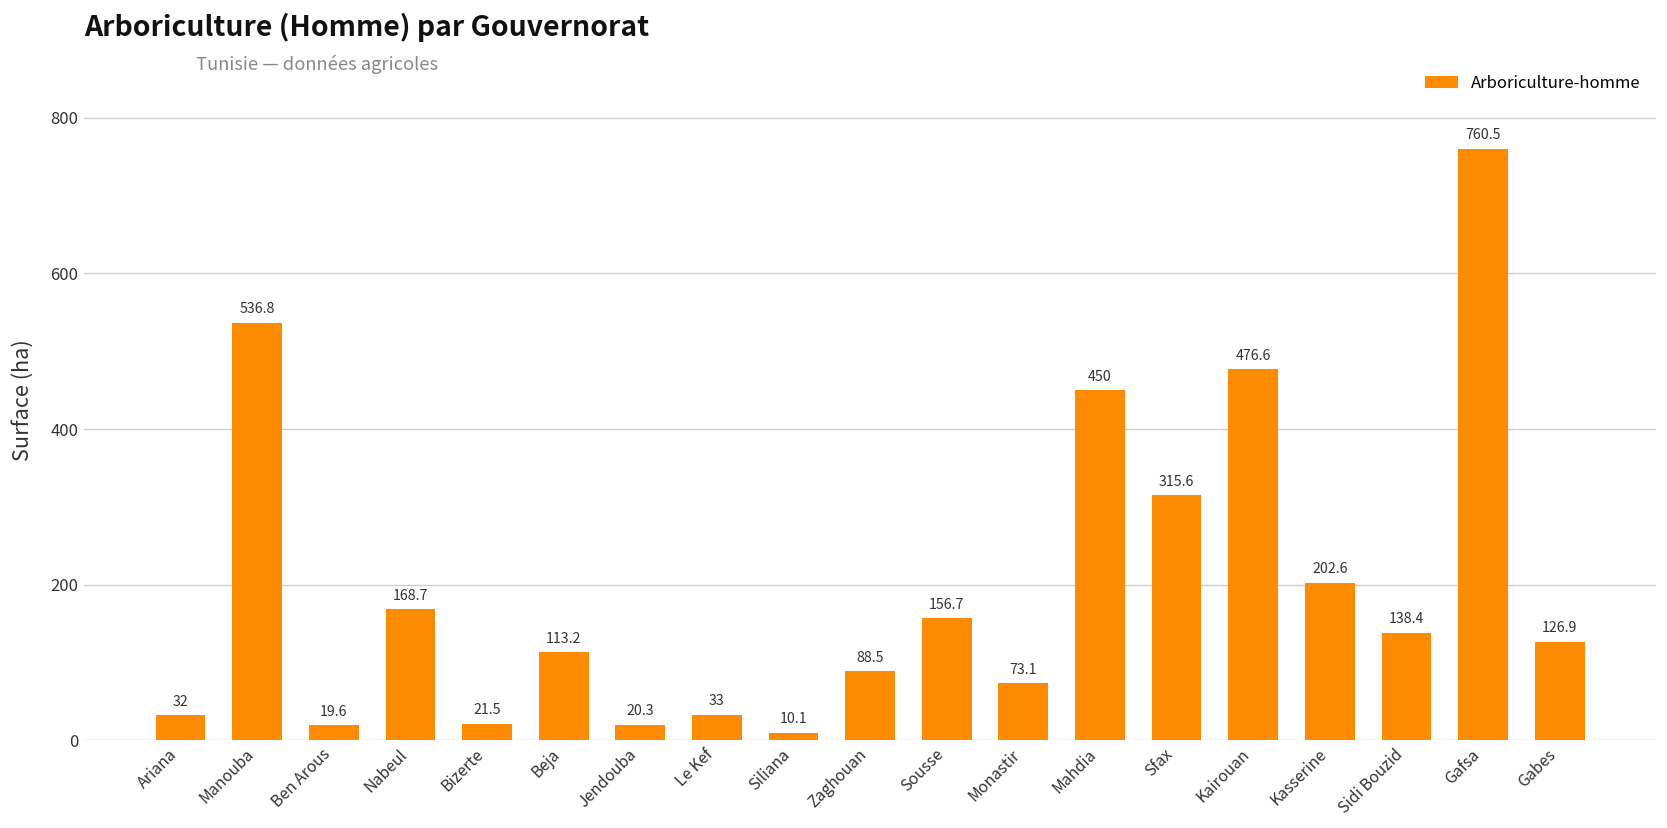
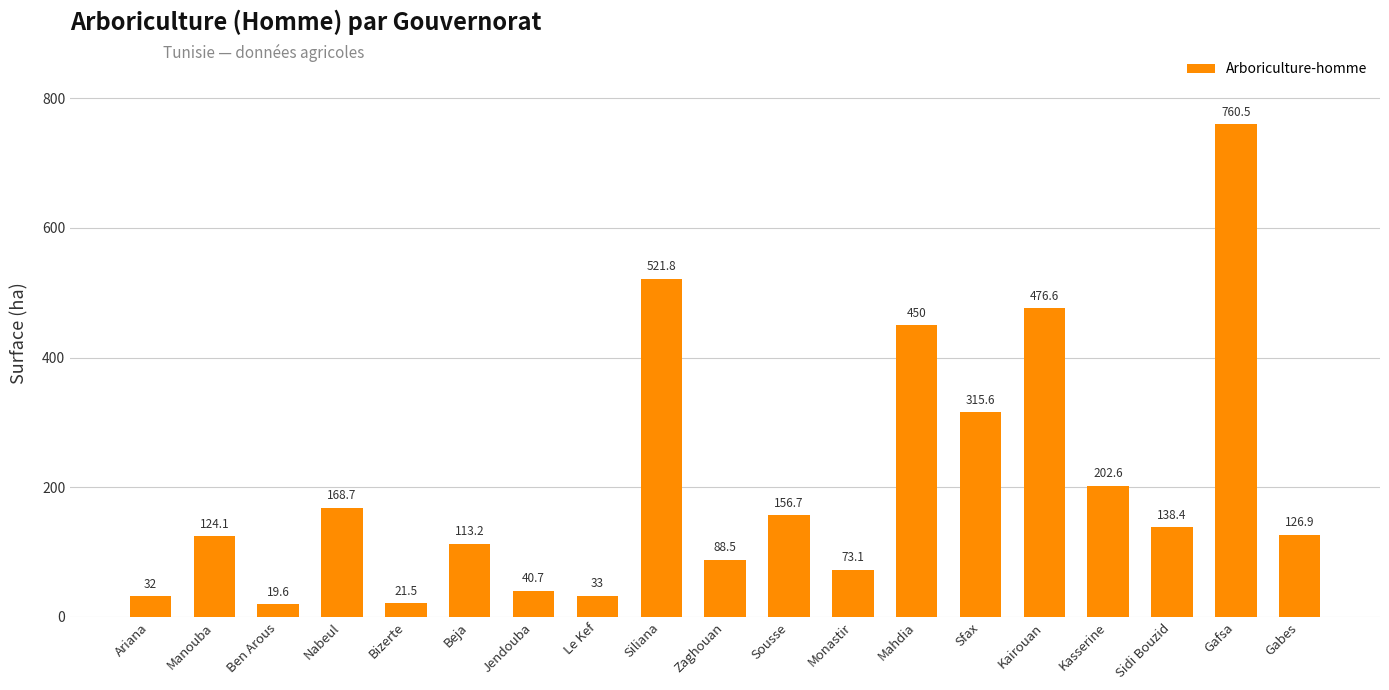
Manouba: 536.8 -> 124.1
Jendouba: 20.3 -> 40.7
Siliana: 10.1 -> 521.8
